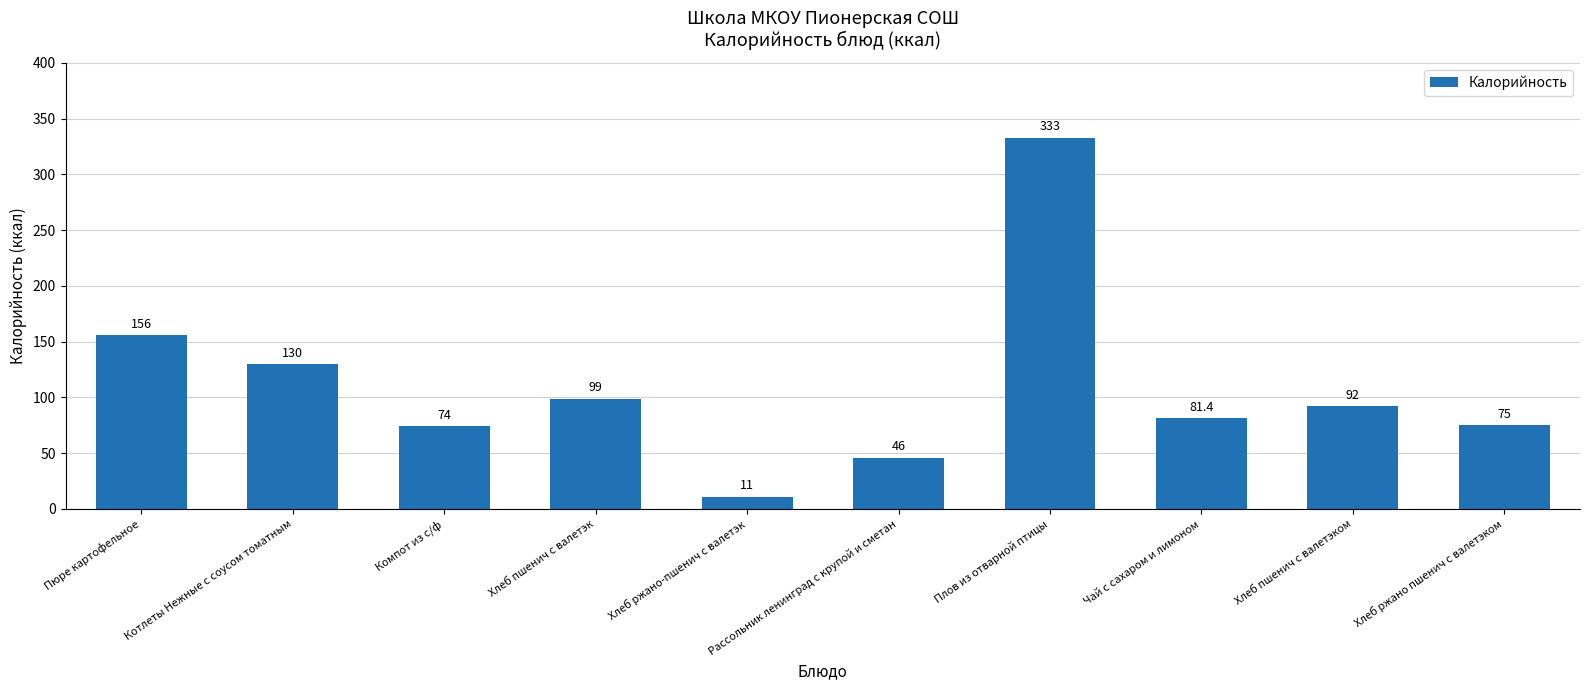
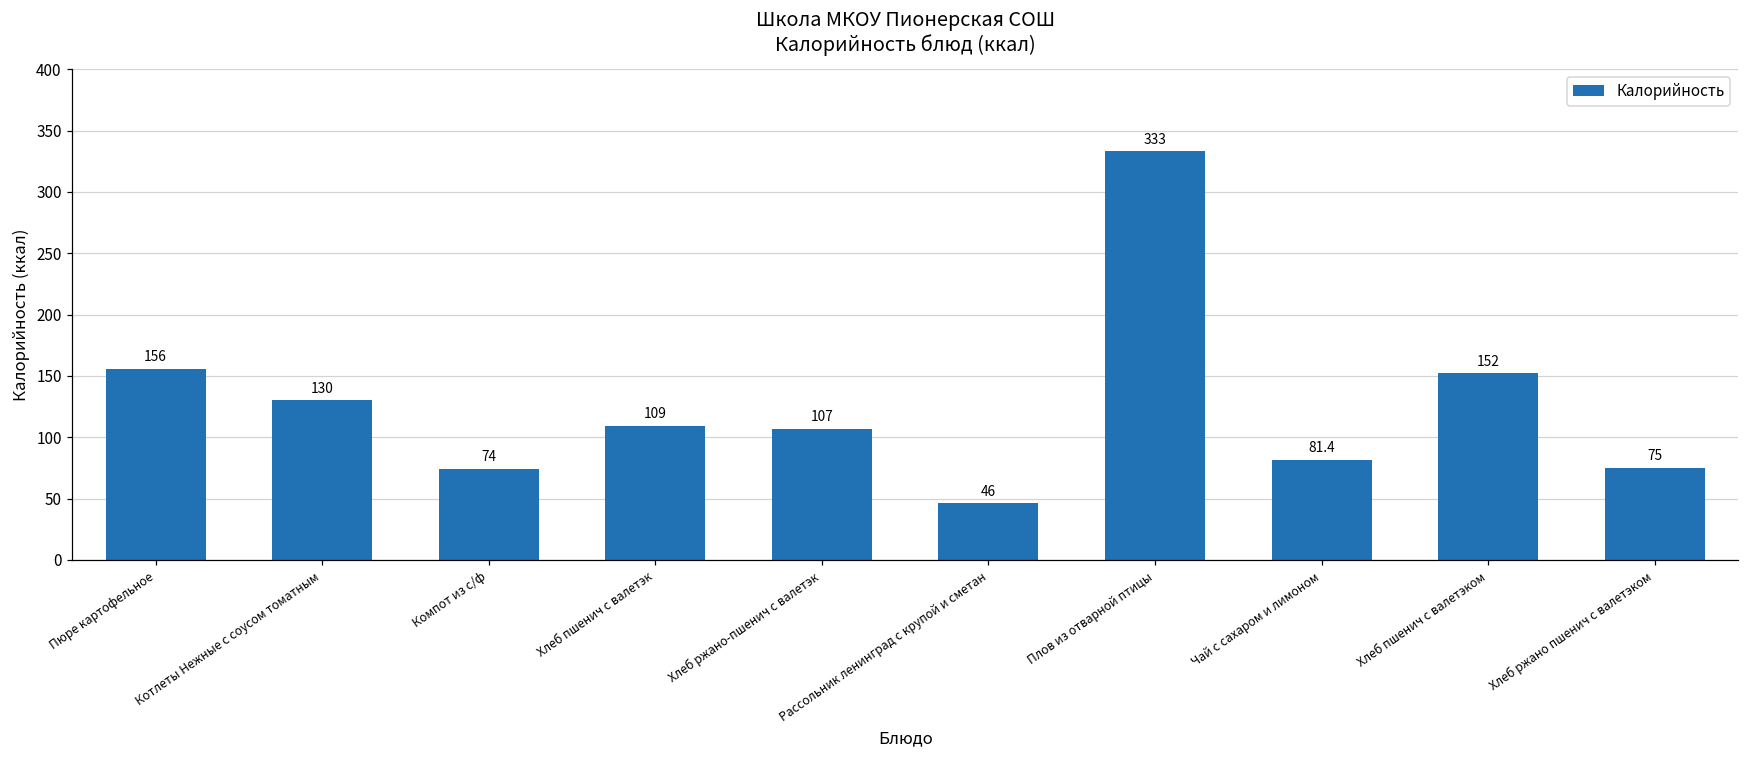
Хлеб пшенич с валетэк: 99 -> 109
Хлеб ржано-пшенич с валетэк: 11 -> 107
Хлеб пшенич с валетэком: 92 -> 152
